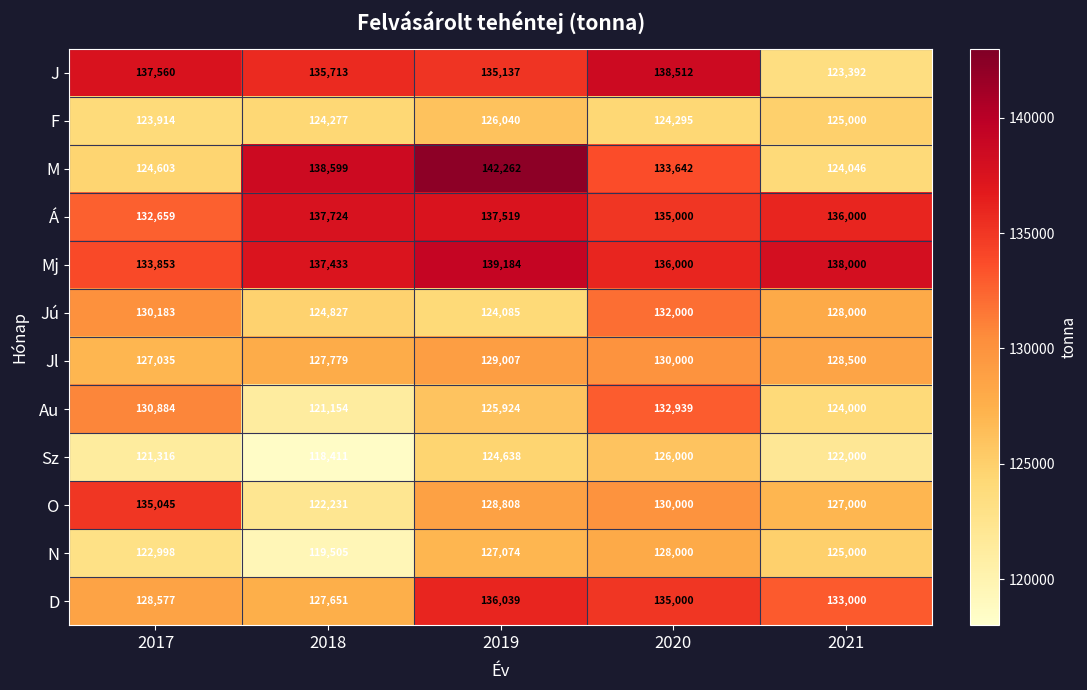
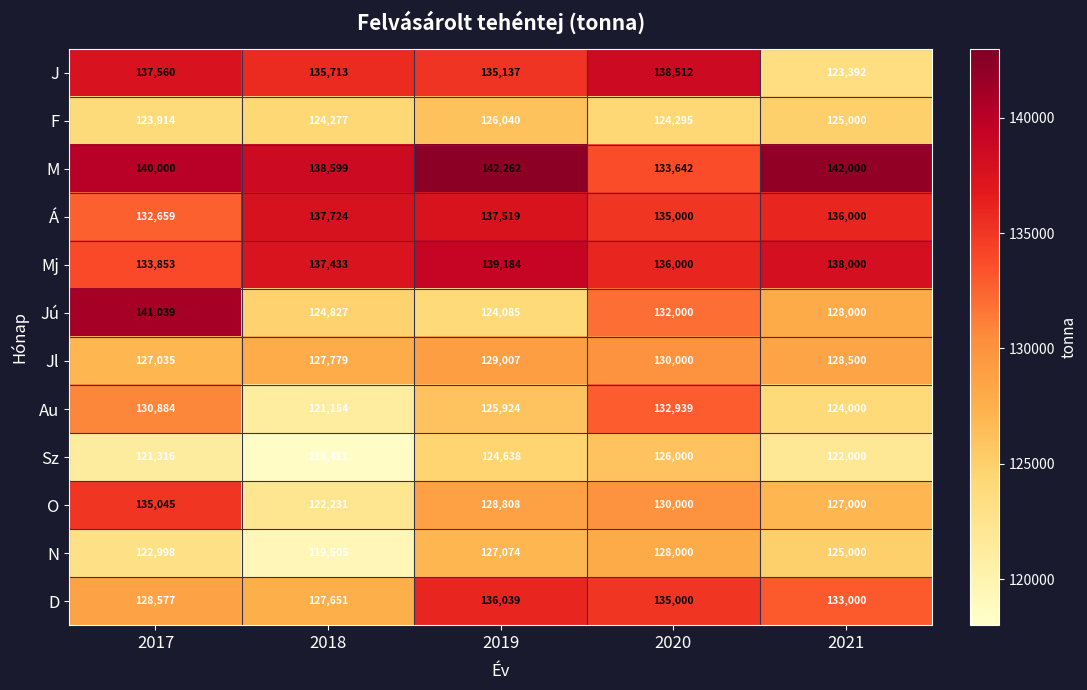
M, 2017: 124,603 -> 140,000
M, 2021: 124,046 -> 142,000
Jú, 2017: 130,183 -> 141,039
